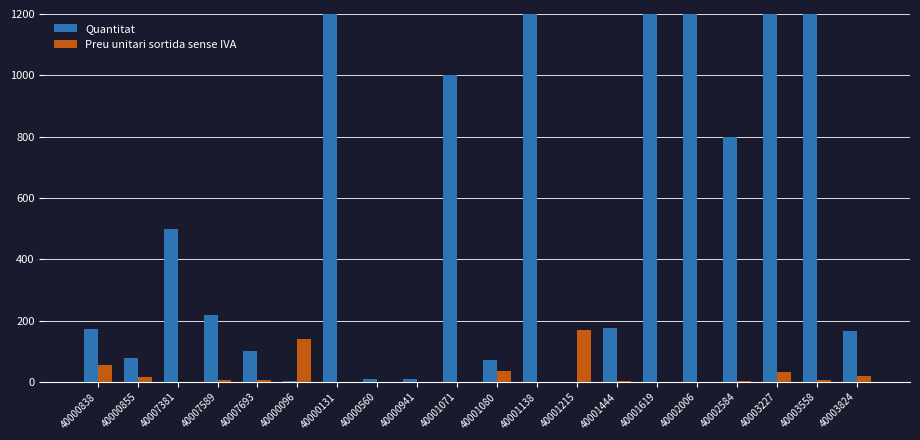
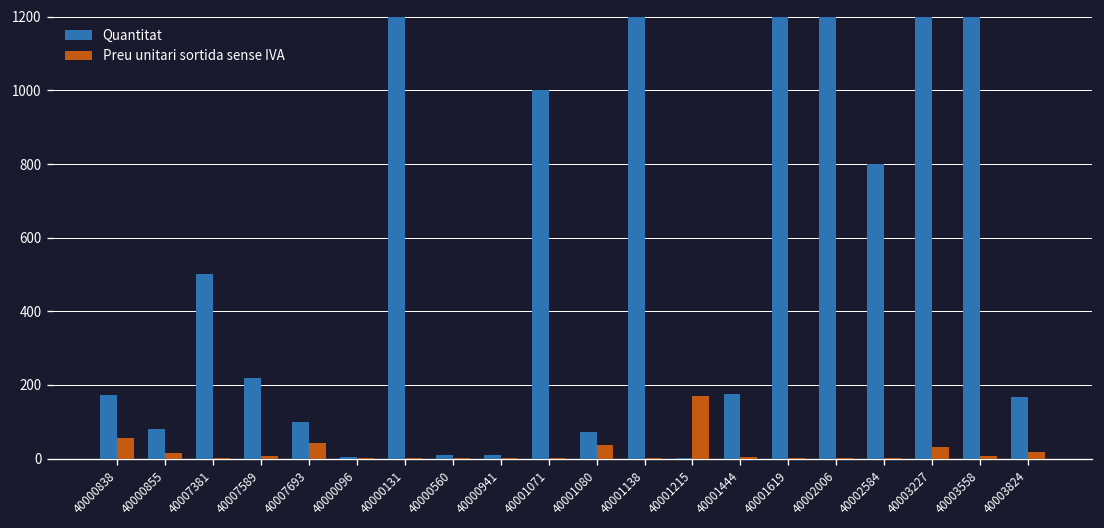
Preu unitari sortida sense IVA, 40007693: 10 -> 40
Preu unitari sortida sense IVA, 40000096: 140 -> 0
